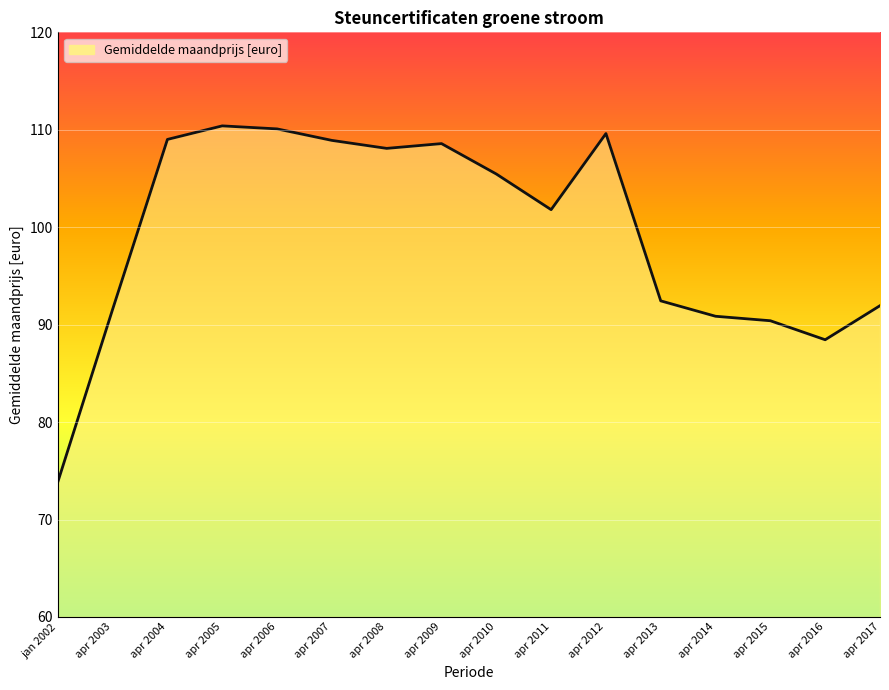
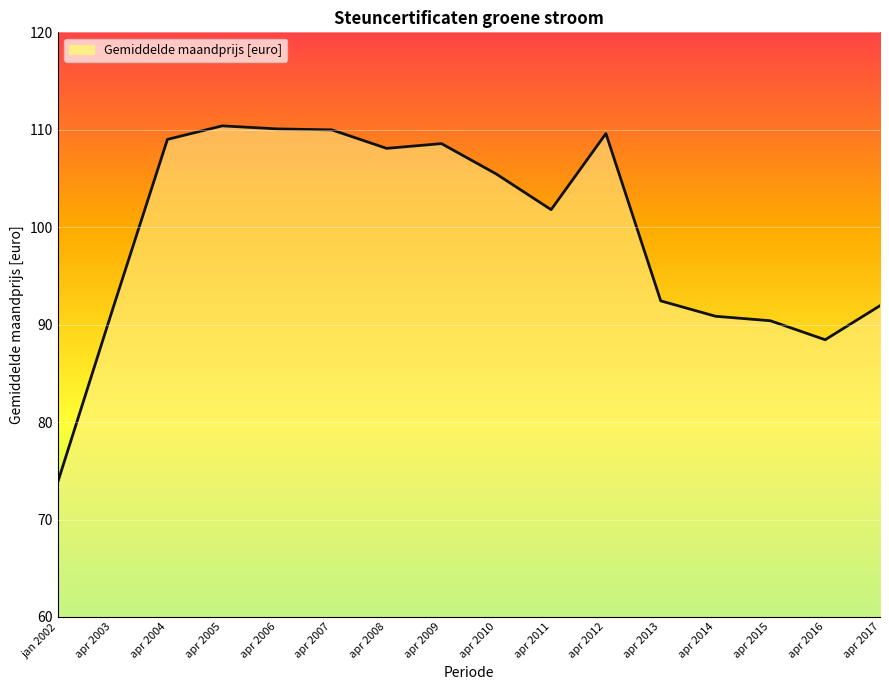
apr 2007: 109 -> 110
